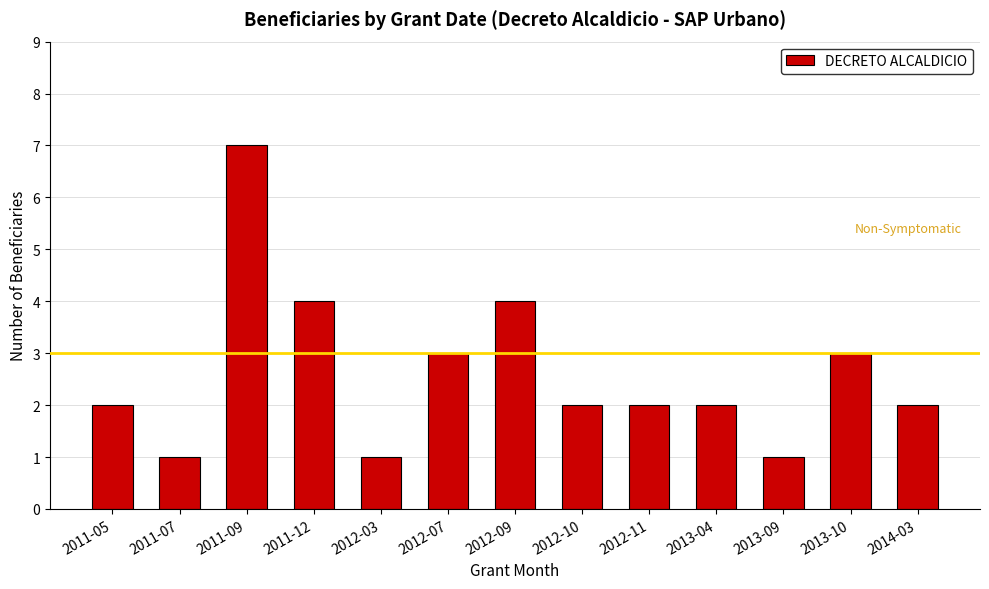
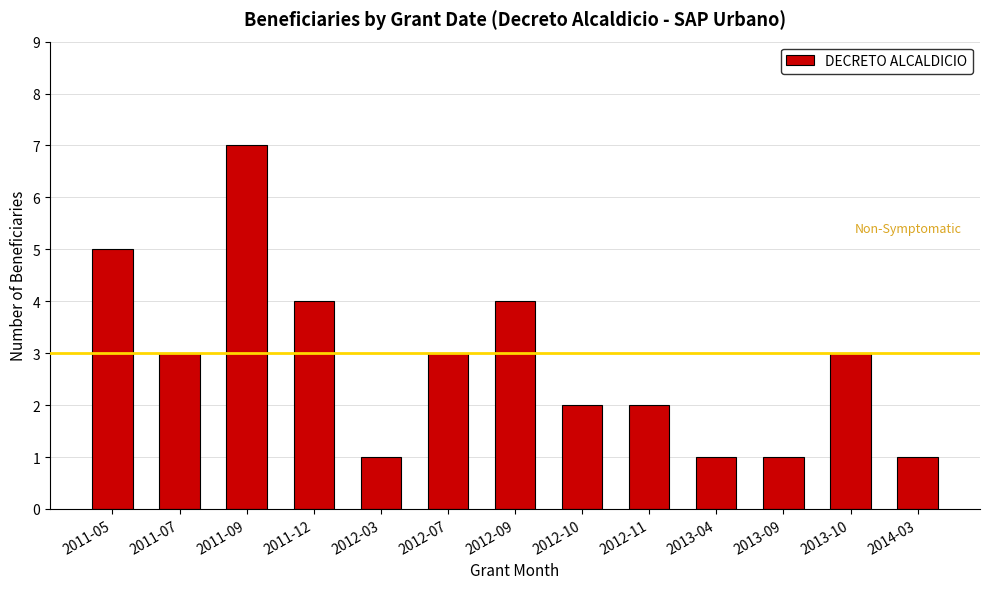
2011-05: 2 -> 5
2011-07: 1 -> 3
2013-04: 2 -> 1
2014-03: 2 -> 1
